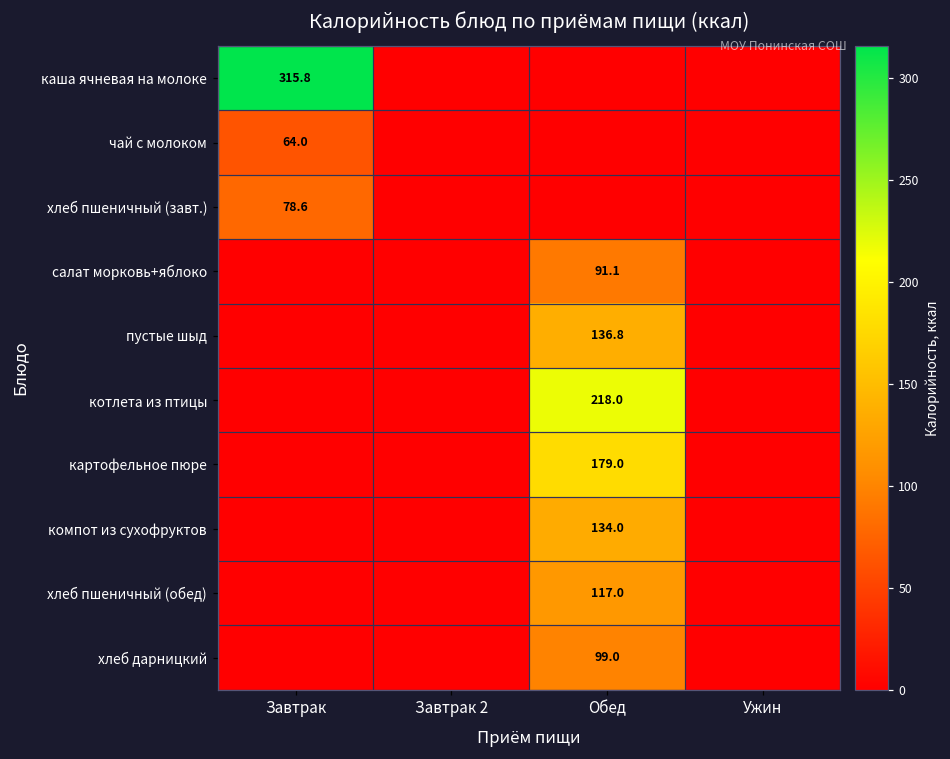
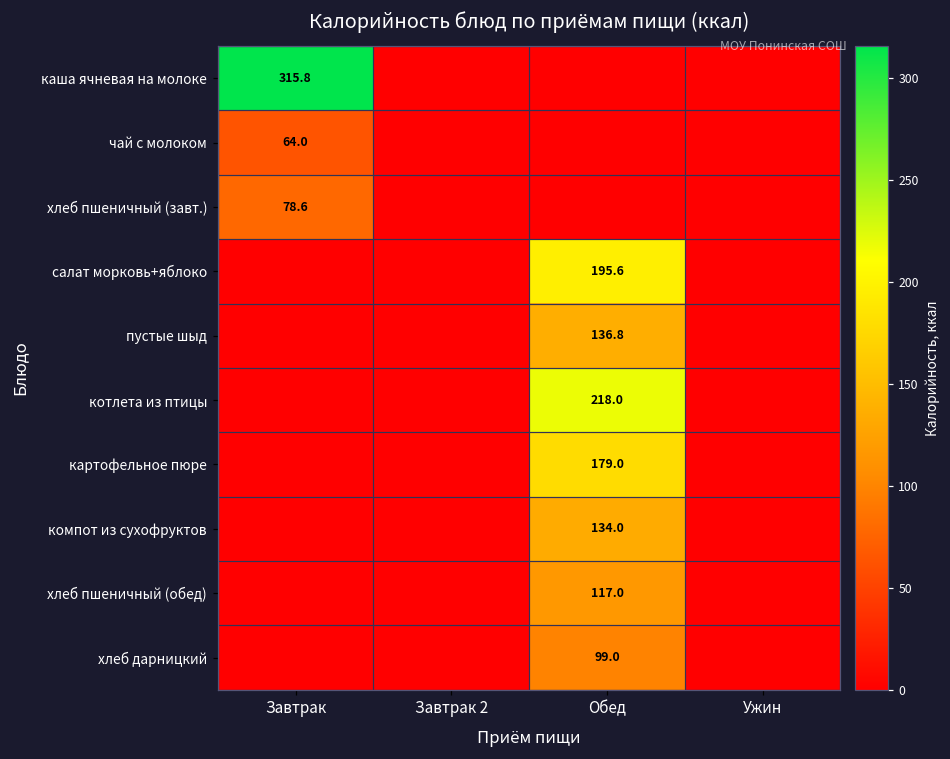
салат морковь+яблоко, Обед: 91.1 -> 195.6
